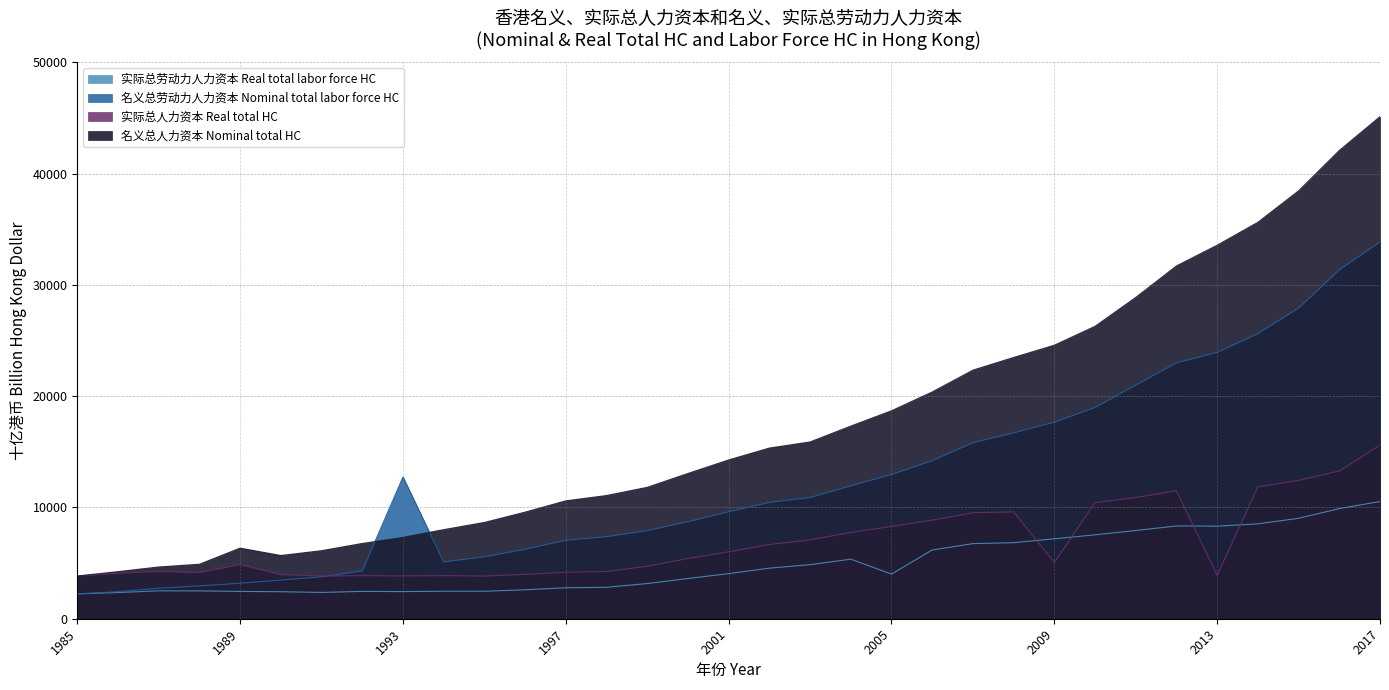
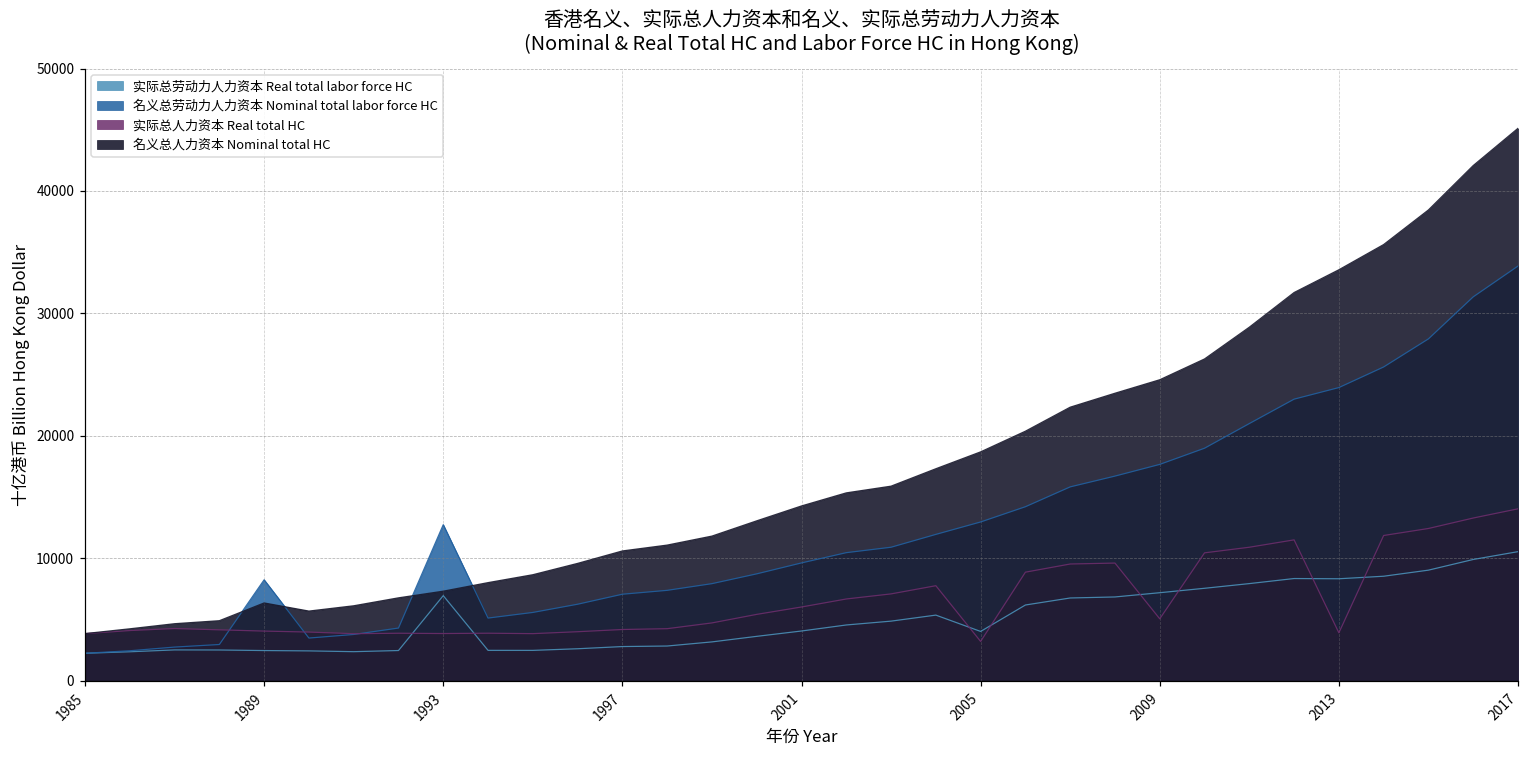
名义总劳动力人力资本 Nominal total labor force HC, 1989: 3200 -> 8200
实际总人力资本 Real total HC, 1989: 4900 -> 4000
实际总劳动力人力资本 Real total labor force HC, 1993: 2400 -> 6900
实际总人力资本 Real total HC, 2005: 8300 -> 3200
实际总人力资本 Real total HC, 2017: 15600 -> 14000
